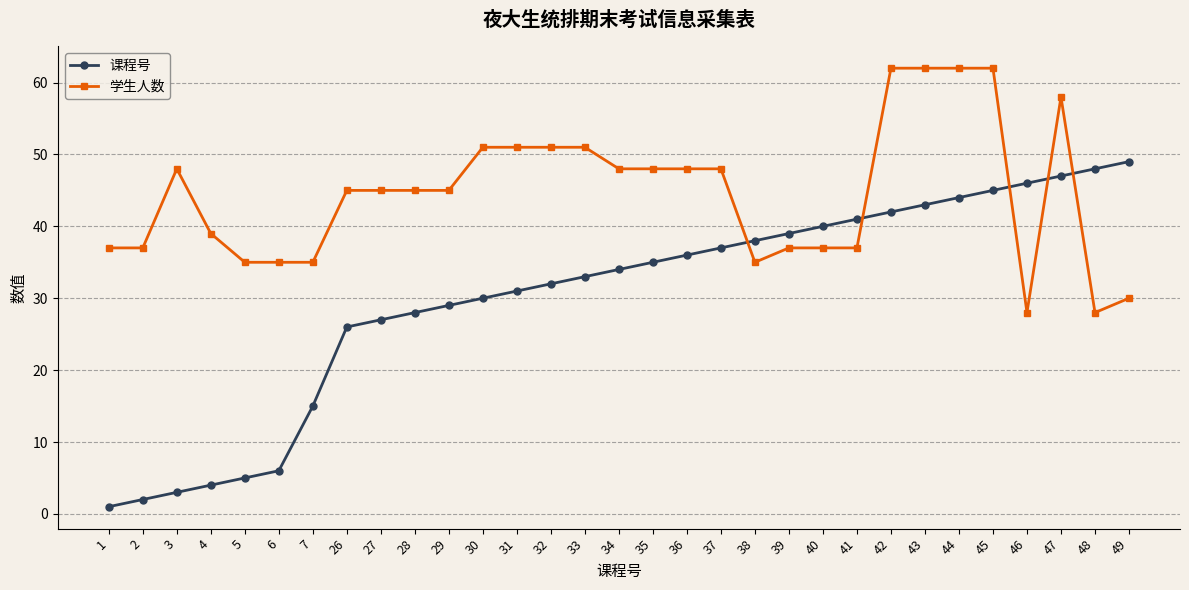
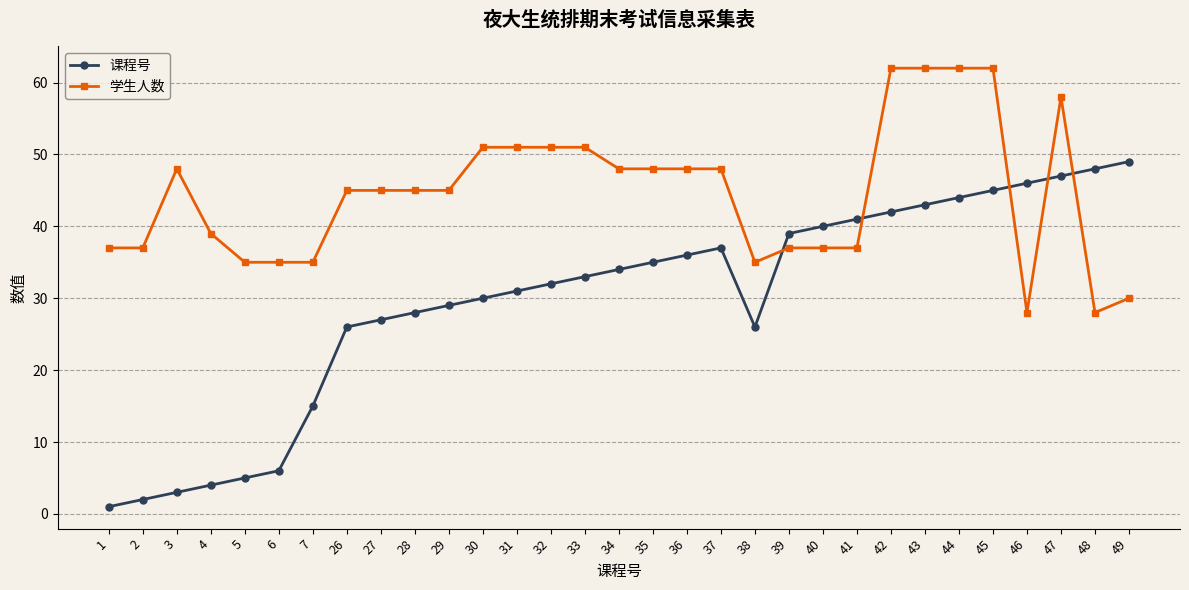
课程号, 38: 38 -> 26
